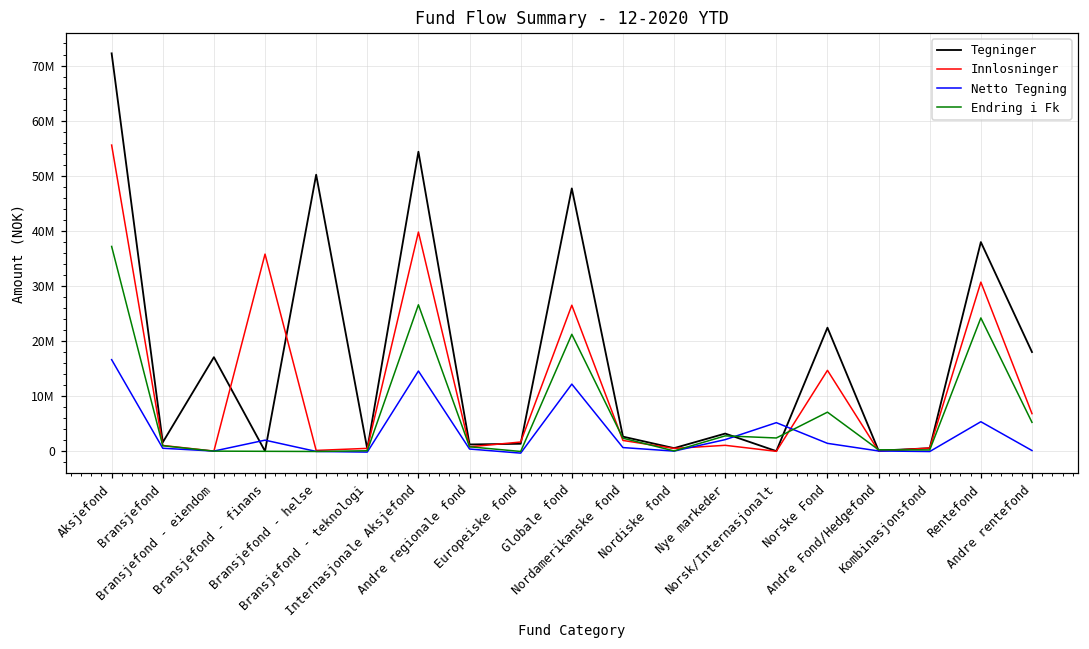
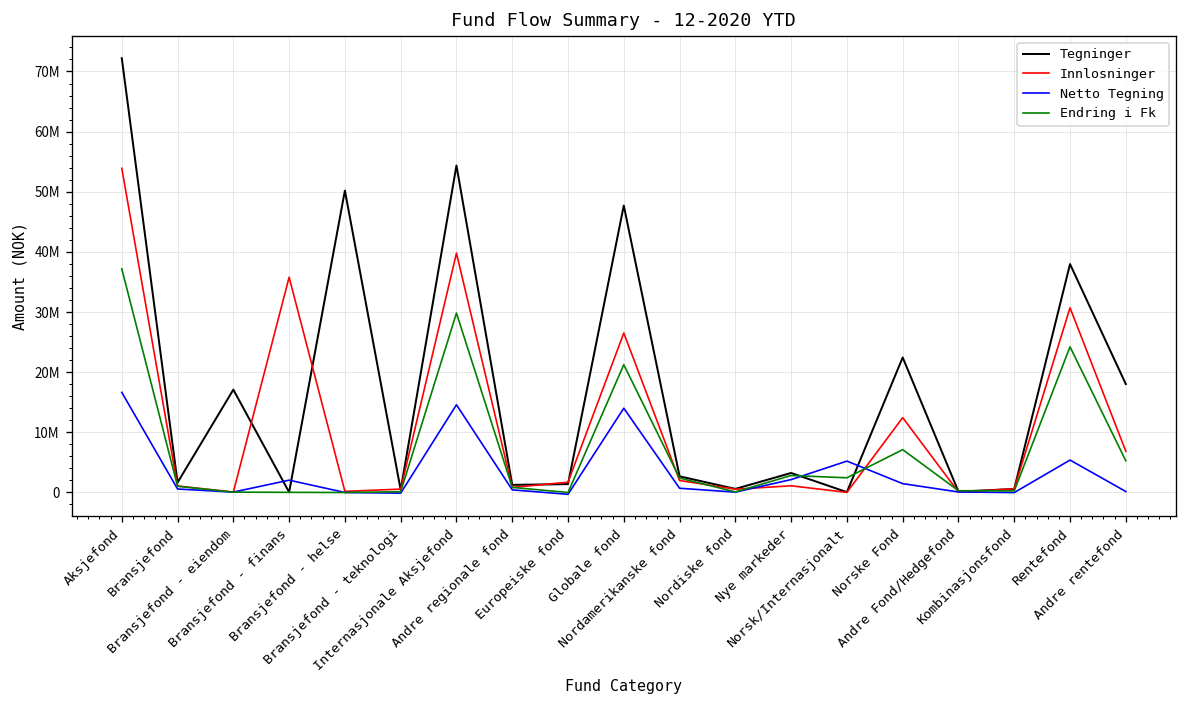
Innlosninger, Aksjefond: 56000000 -> 54000000
Endring i Fk, Internasjonale Aksjefond: 27000000 -> 30000000
Netto Tegning, Globale fond: 12000000 -> 14000000
Innlosninger, Norske Fond: 15000000 -> 12000000
